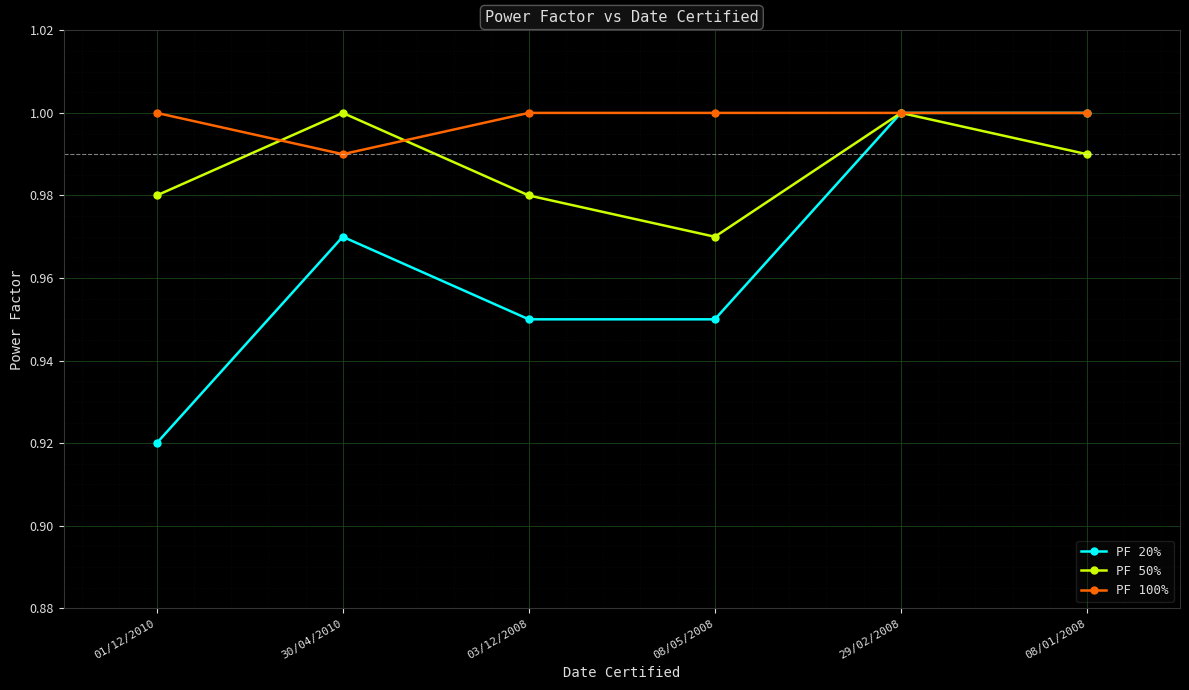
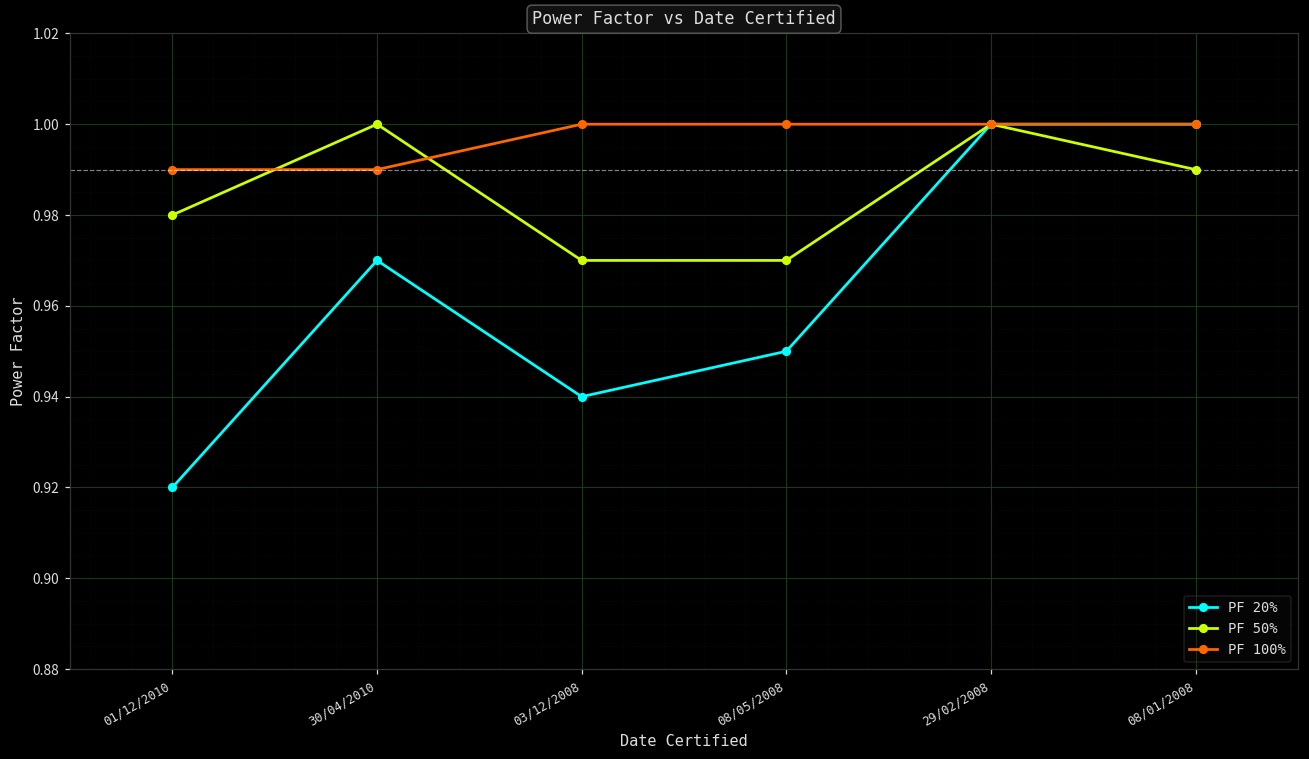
PF 100%, 01/12/2010: 1.00 -> 0.99
PF 20%, 03/12/2008: 0.95 -> 0.94
PF 50%, 03/12/2008: 0.98 -> 0.97
